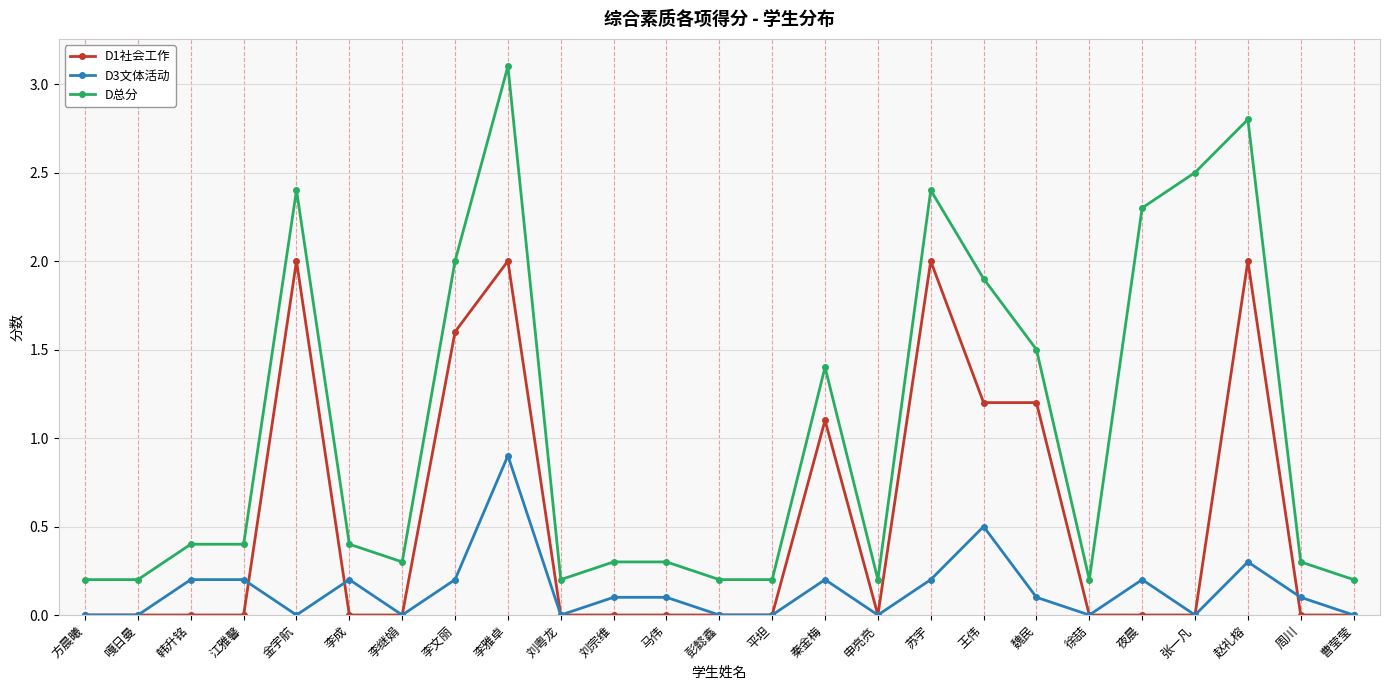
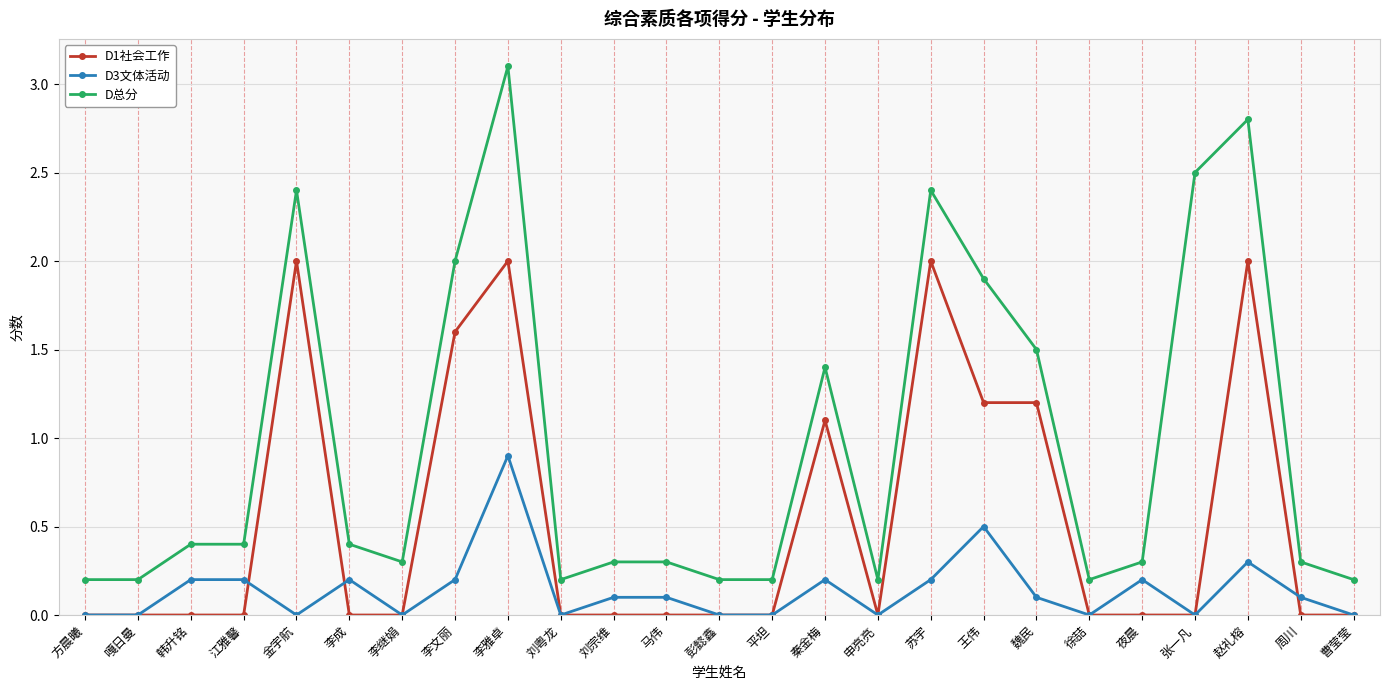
D总分, 夜晨: 2.3 -> 0.3
